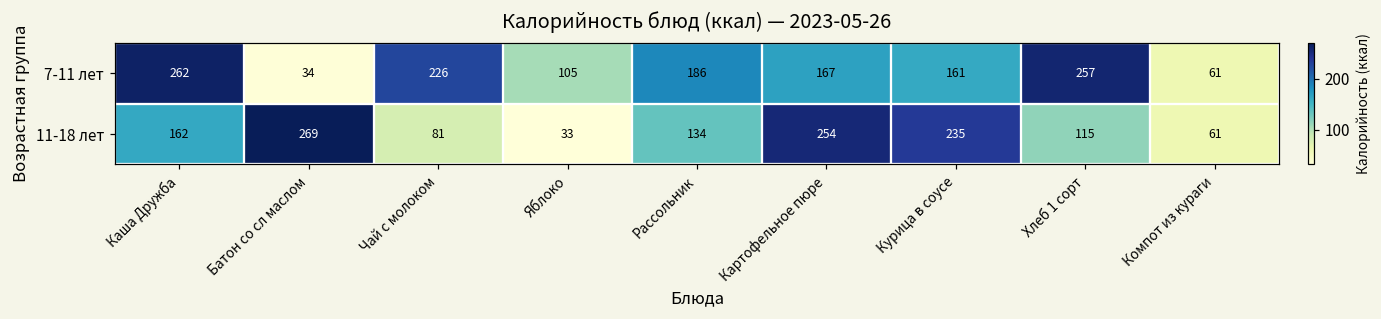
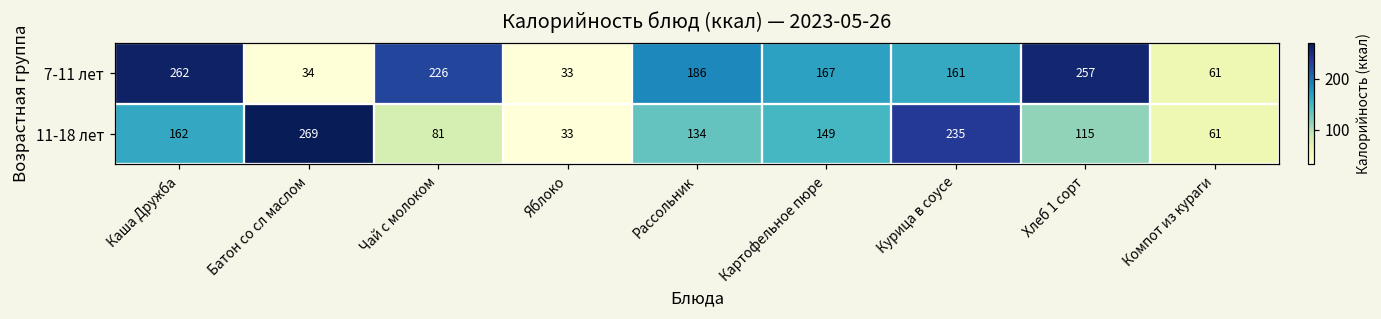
7-11 лет, Яблоко: 105 -> 33
11-18 лет, Картофельное пюре: 254 -> 149
